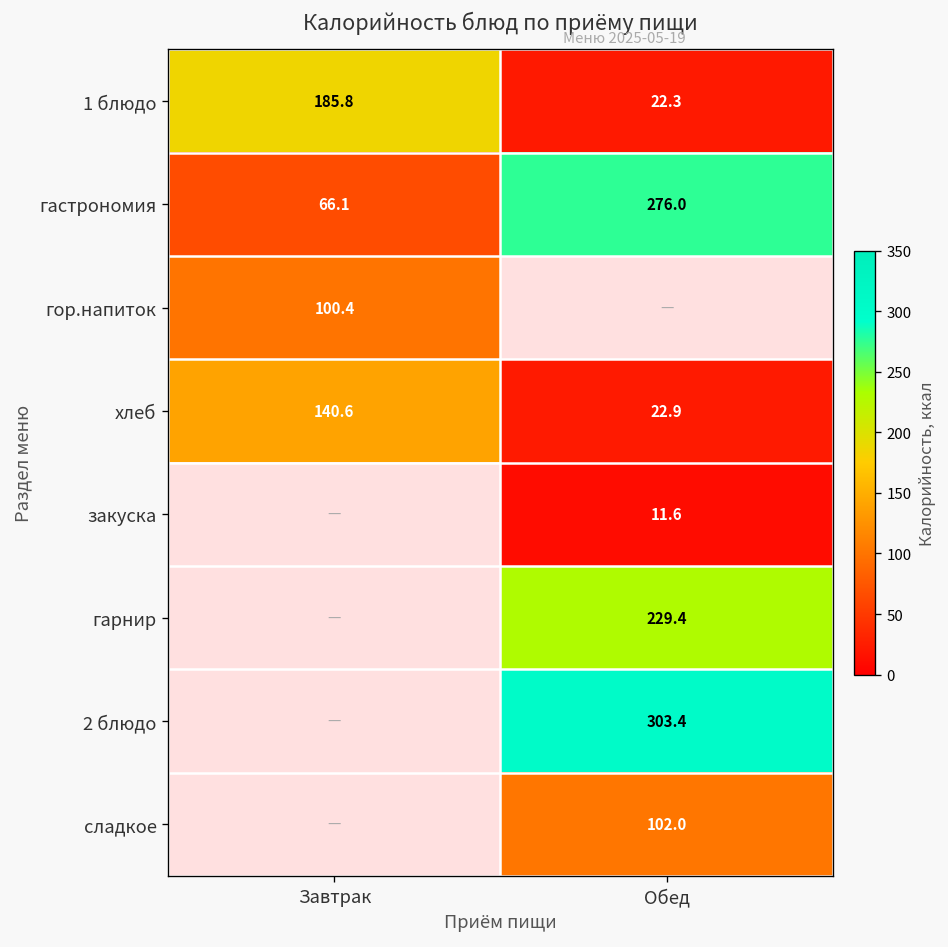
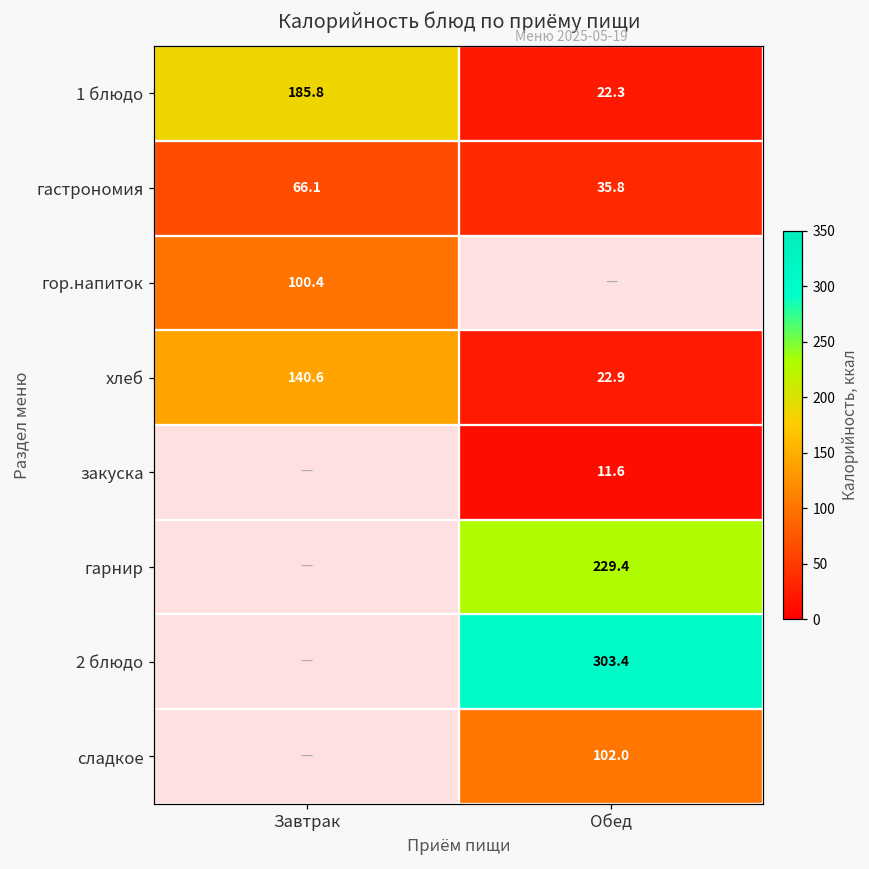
гастрономия, Обед: 276.0 -> 35.8
